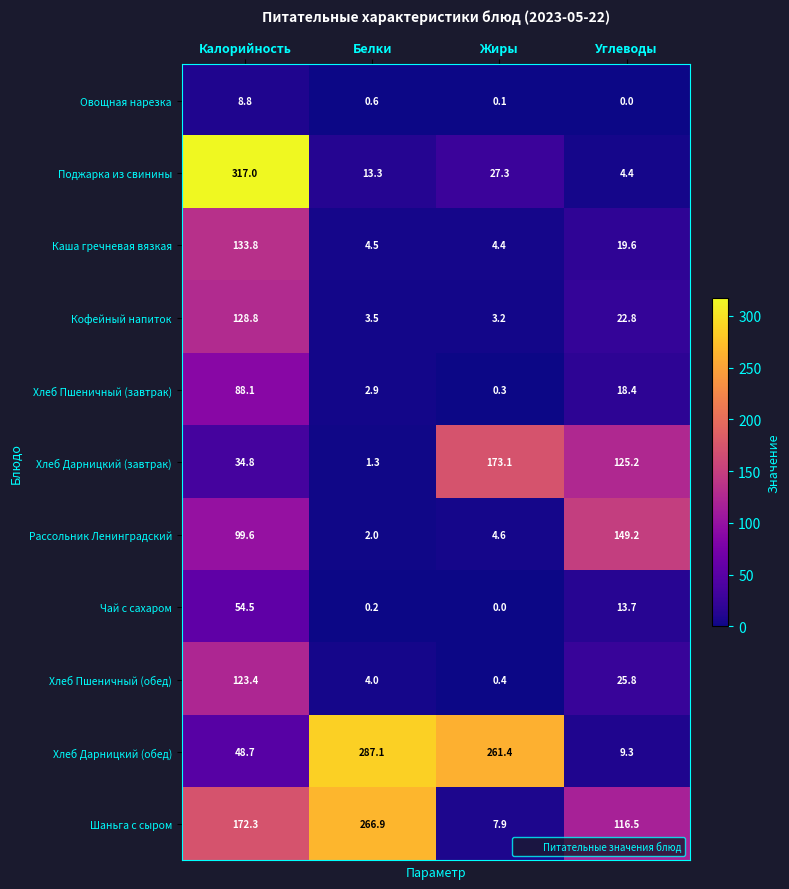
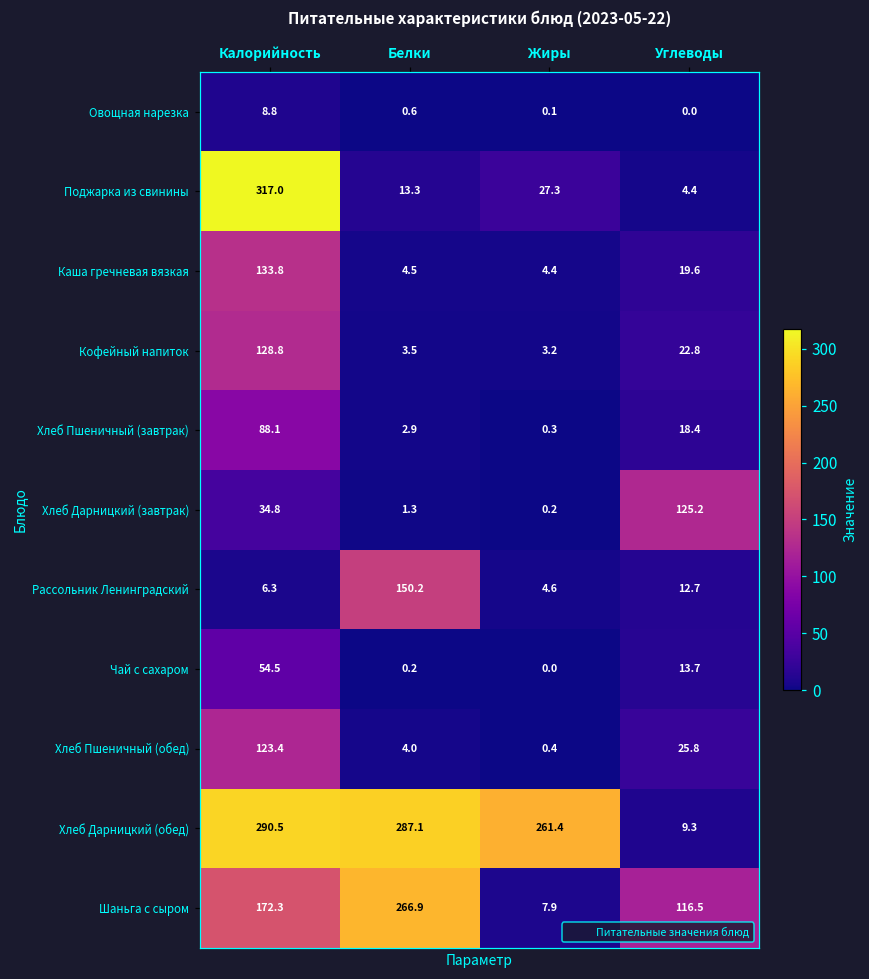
Хлеб Дарницкий (завтрак), Жиры: 173.1 -> 0.2
Рассольник Ленинградский, Калорийность: 99.6 -> 6.3
Рассольник Ленинградский, Белки: 2.0 -> 150.2
Рассольник Ленинградский, Углеводы: 149.2 -> 12.7
Хлеб Дарницкий (обед), Калорийность: 48.7 -> 290.5
